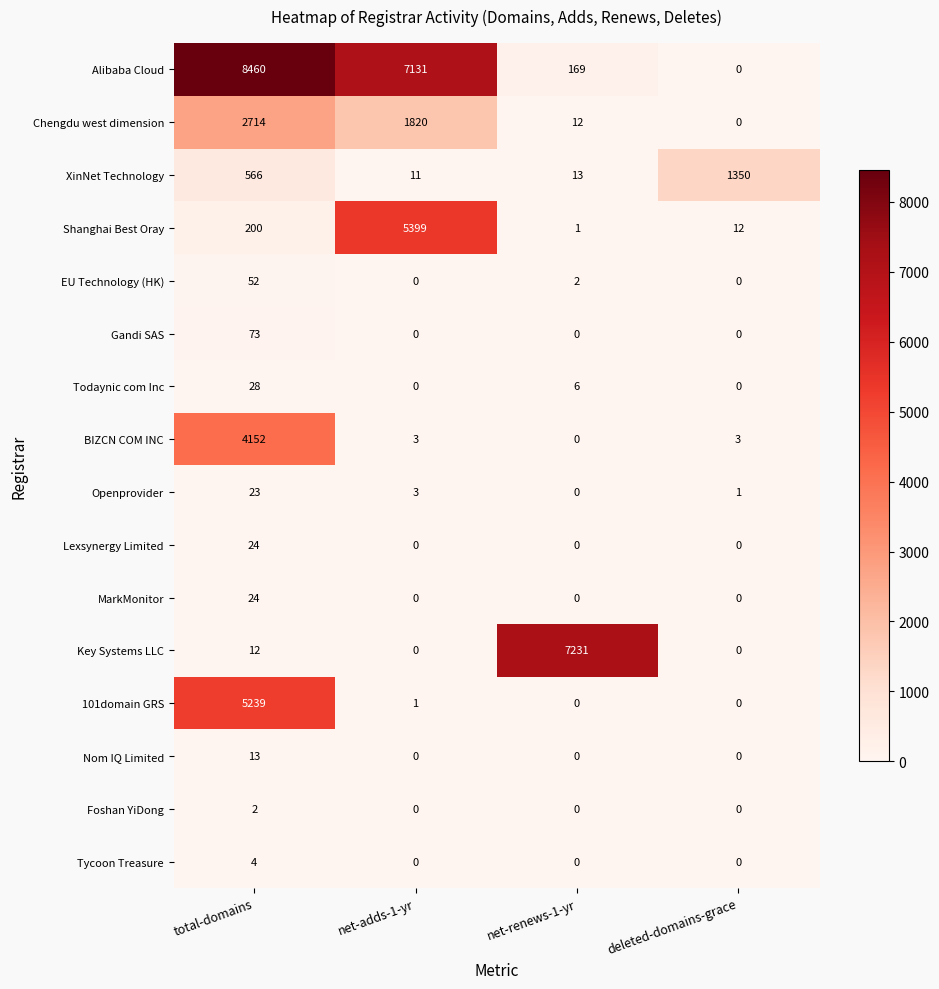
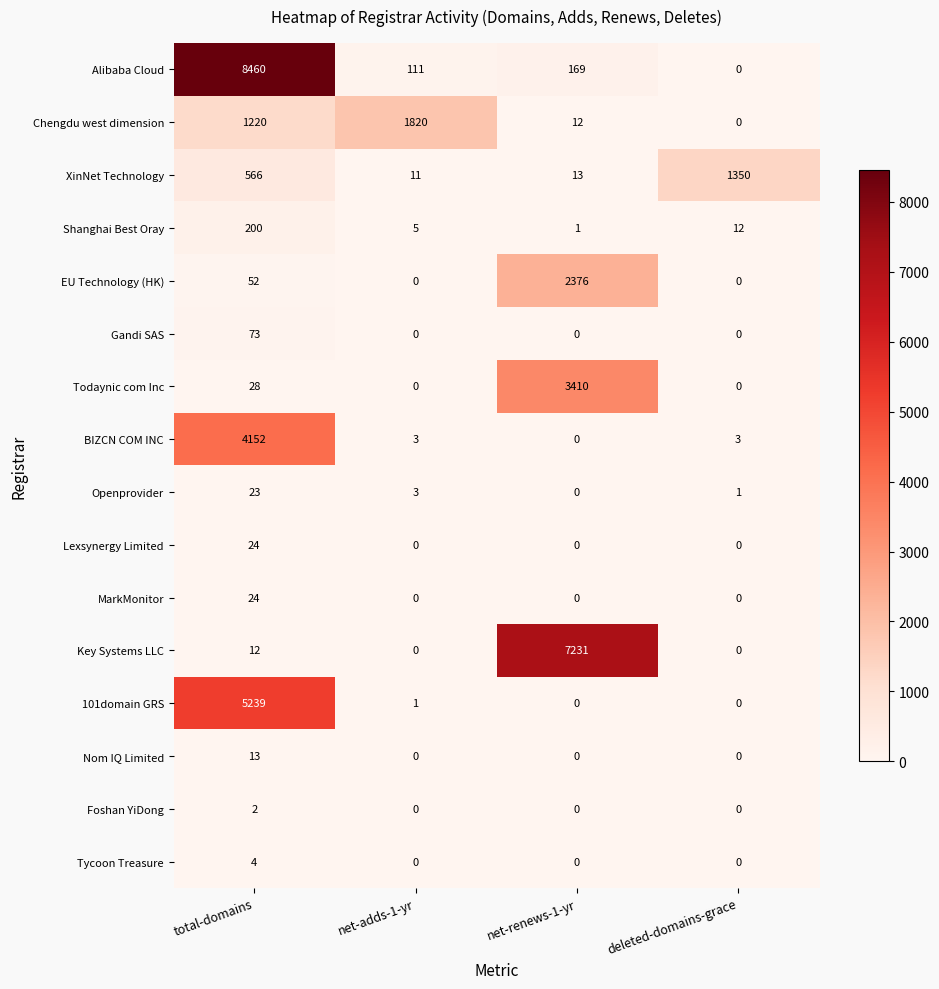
Alibaba Cloud, net-adds-1-yr: 7131 -> 111
Chengdu west dimension, total-domains: 2714 -> 1220
Shanghai Best Oray, net-adds-1-yr: 5399 -> 5
EU Technology (HK), net-renews-1-yr: 2 -> 2376
Todaynic com Inc, net-renews-1-yr: 6 -> 3410
